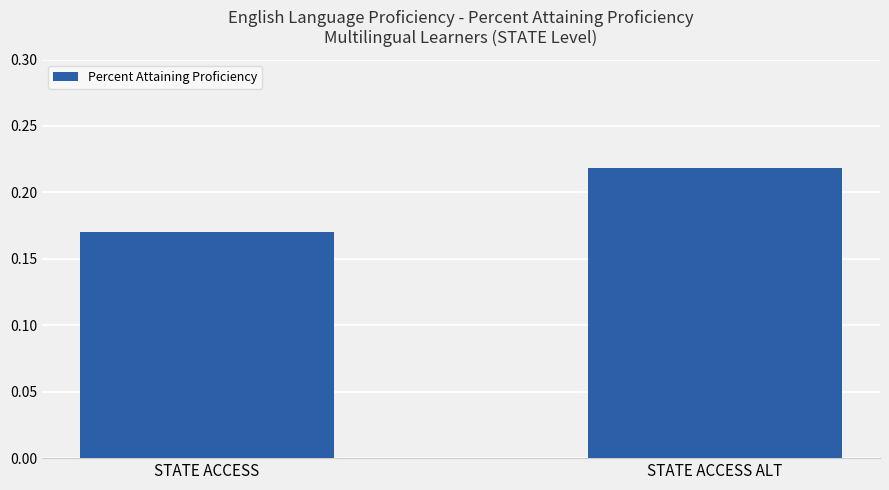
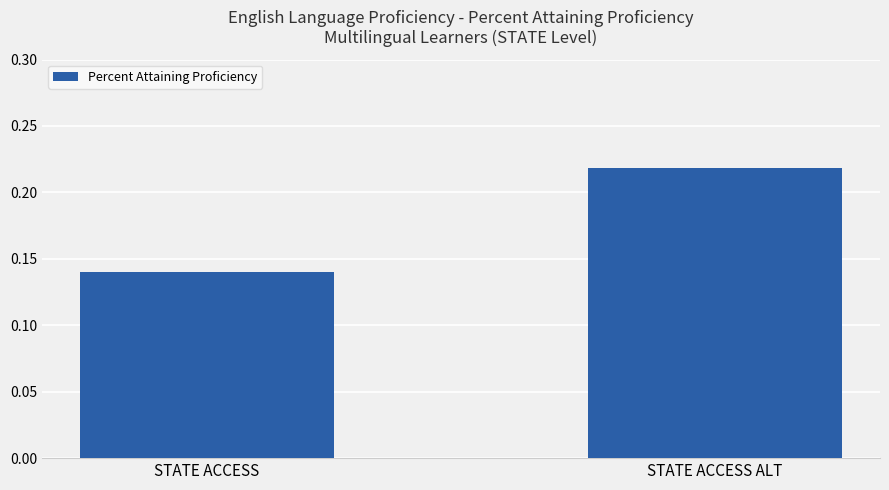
STATE ACCESS: 0.17 -> 0.14
